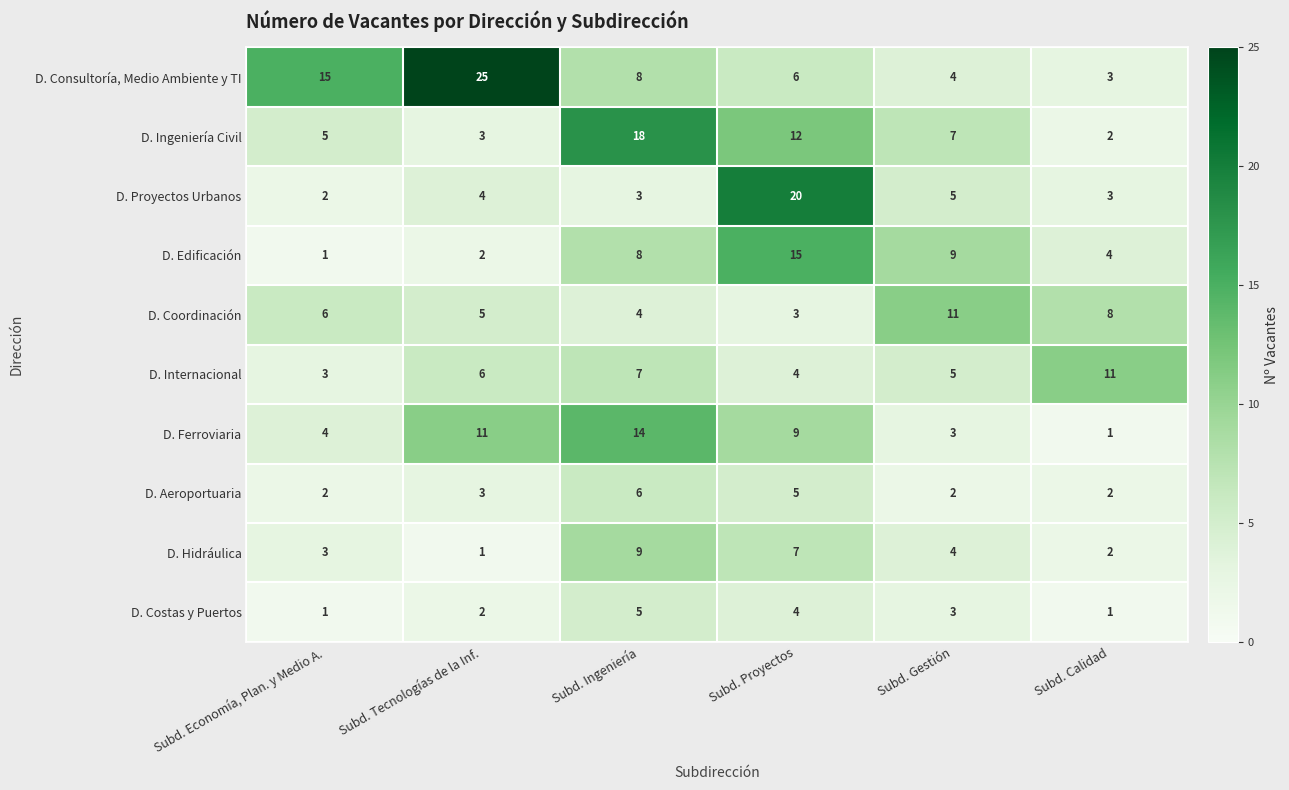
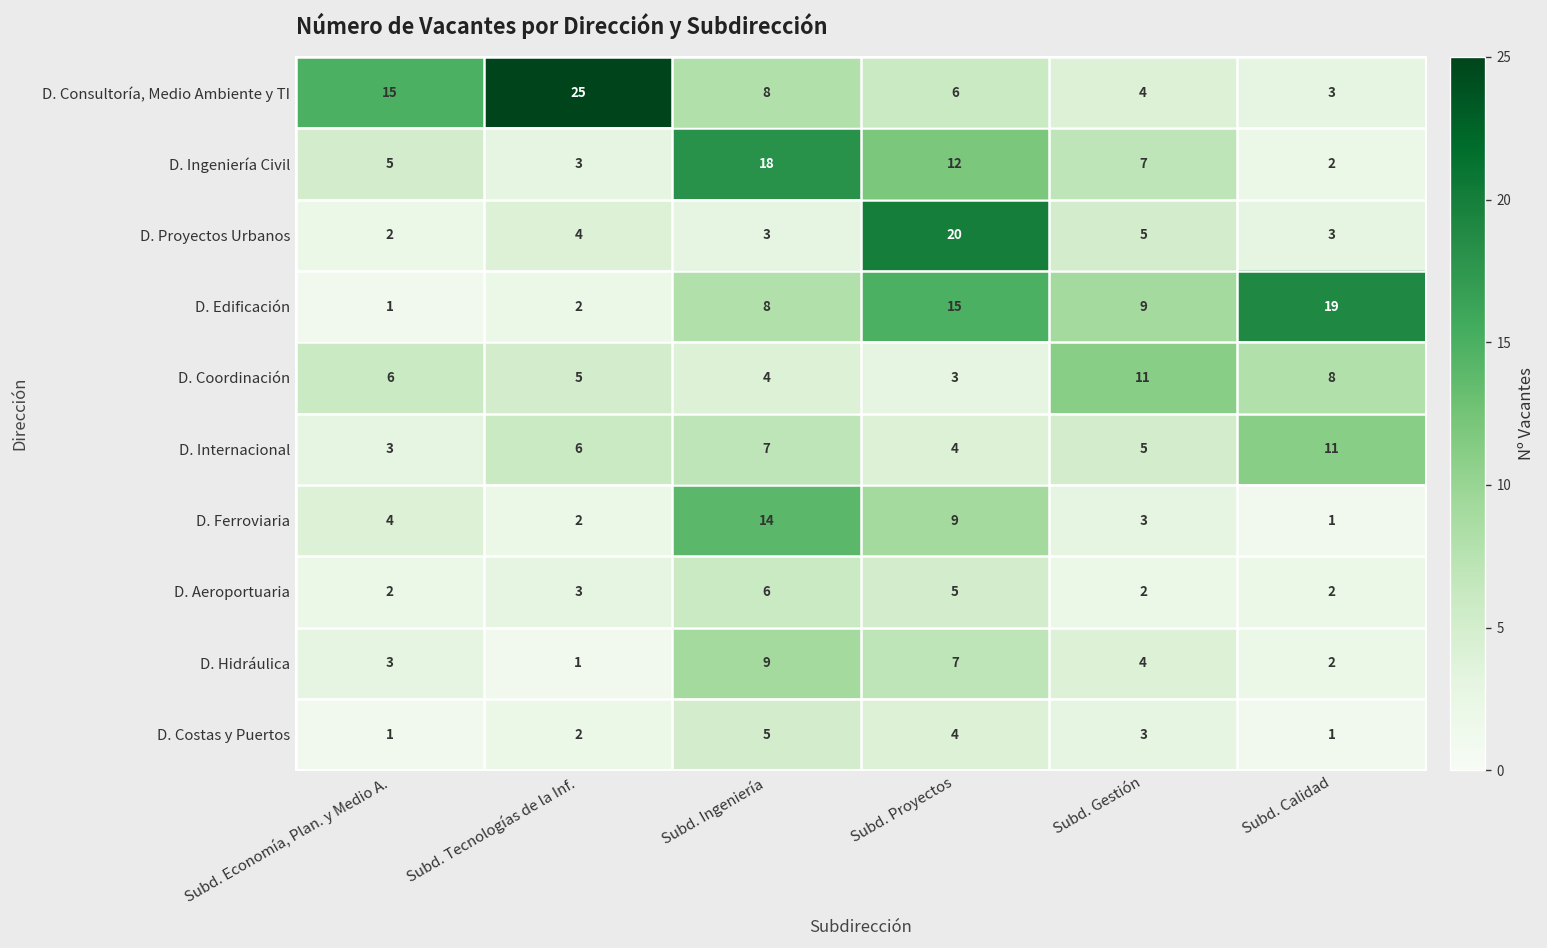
D. Edificación, Subd. Calidad: 4 -> 19
D. Ferroviaria, Subd. Tecnologías de la Inf.: 11 -> 2
